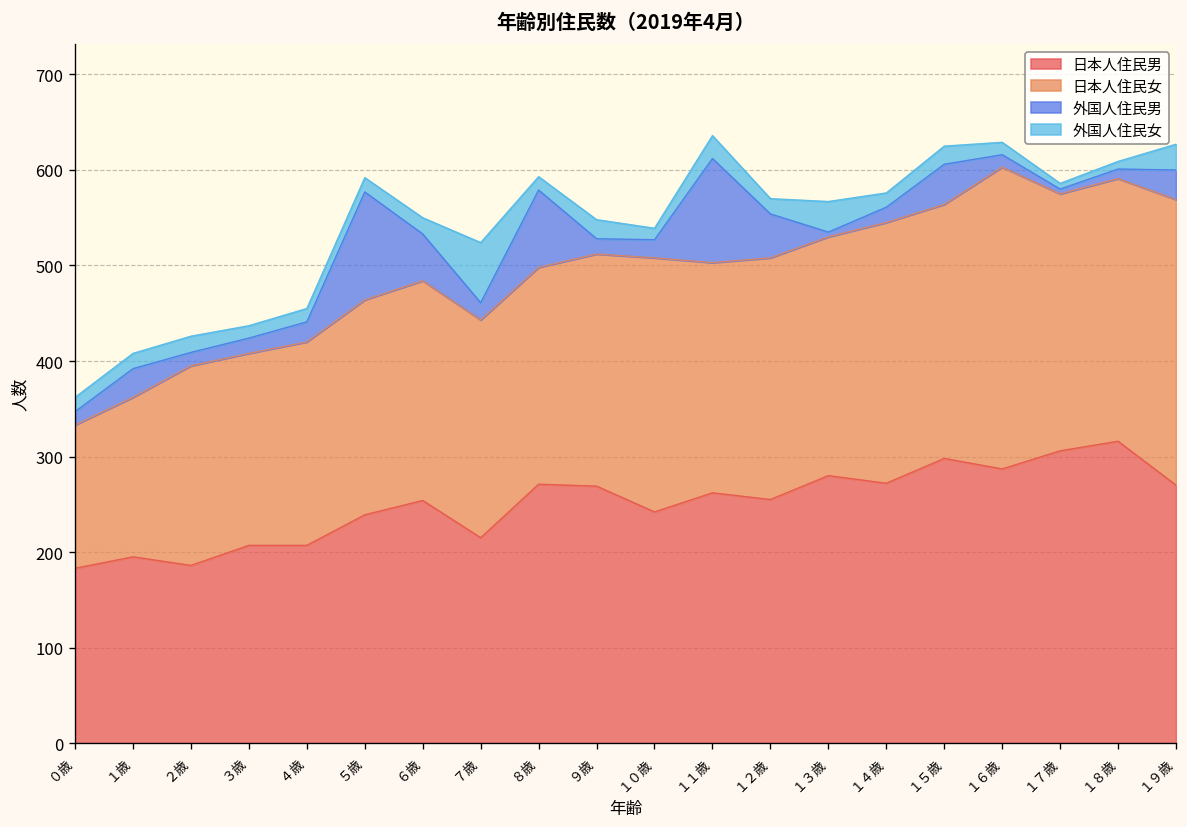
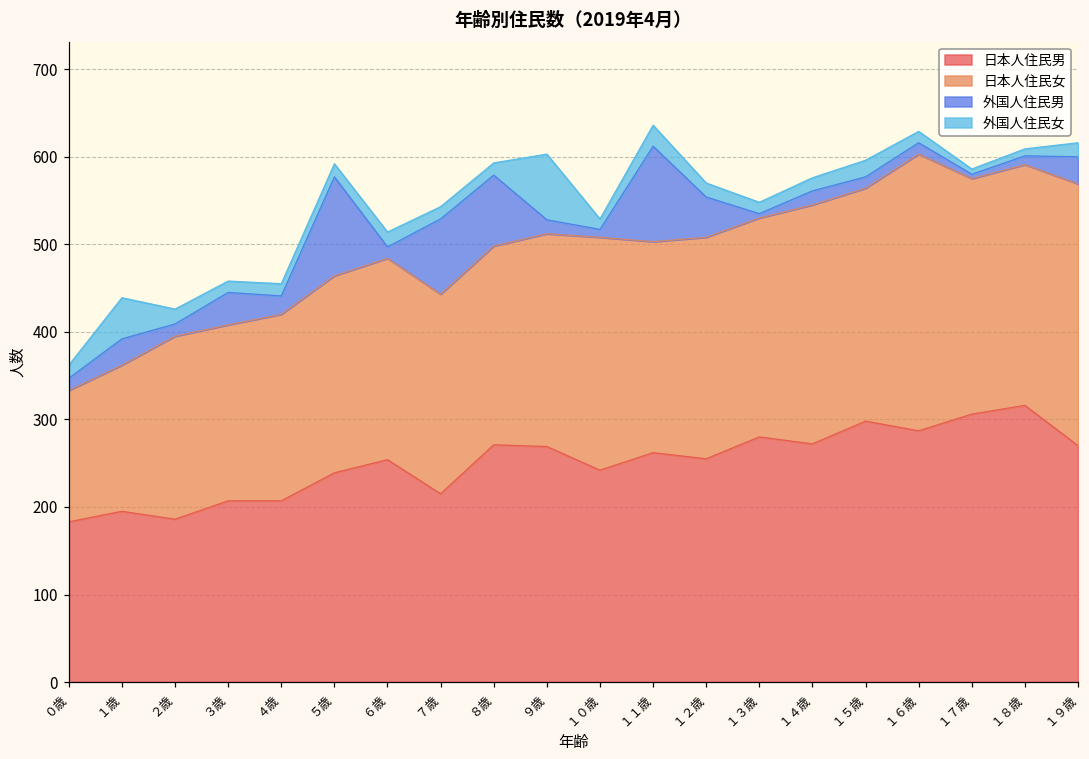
外国人住民女, １歳: 20 -> 50
外国人住民男, ３歳: 20 -> 40
外国人住民男, ６歳: 50 -> 10
外国人住民男, ７歳: 20 -> 90
外国人住民女, ７歳: 60 -> 10
外国人住民女, ９歳: 20 -> 80
外国人住民男, １０歳: 20 -> 10
外国人住民女, １３歳: 30 -> 10
外国人住民男, １５歳: 40 -> 10
外国人住民女, １９歳: 30 -> 20
